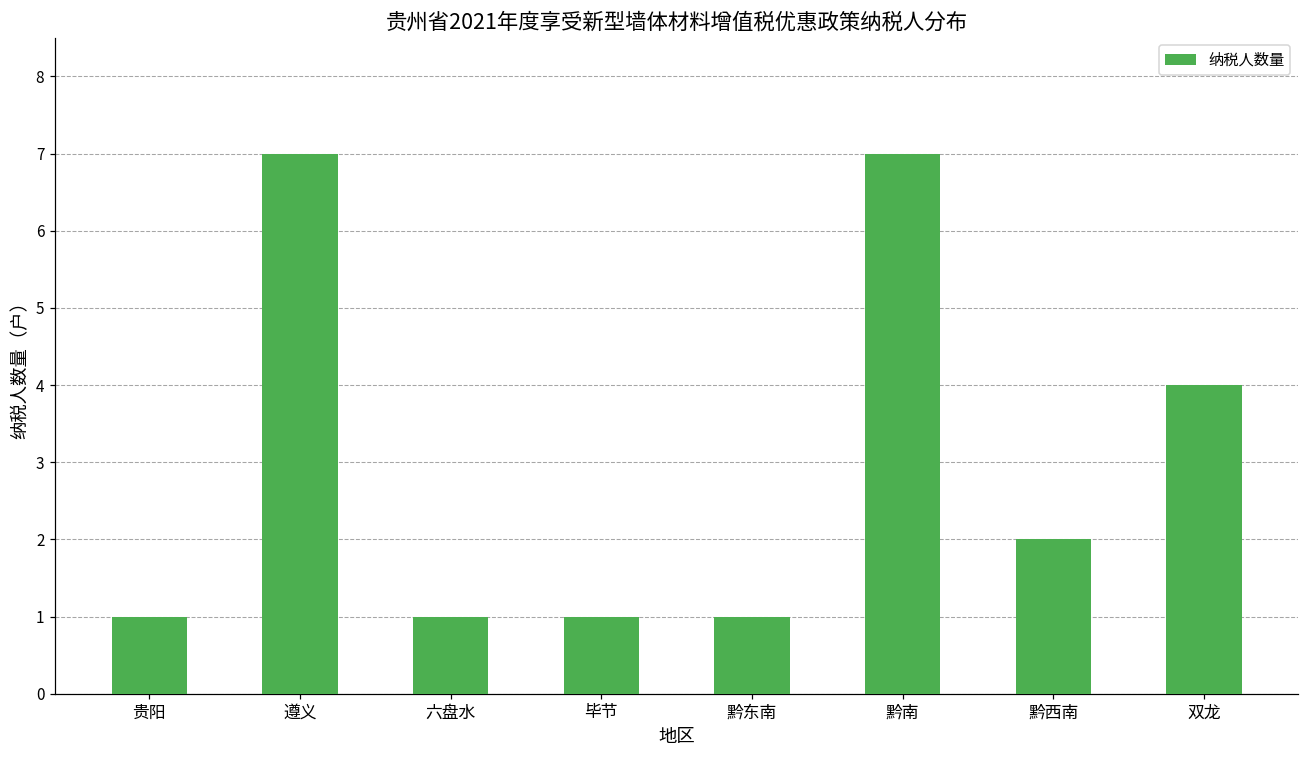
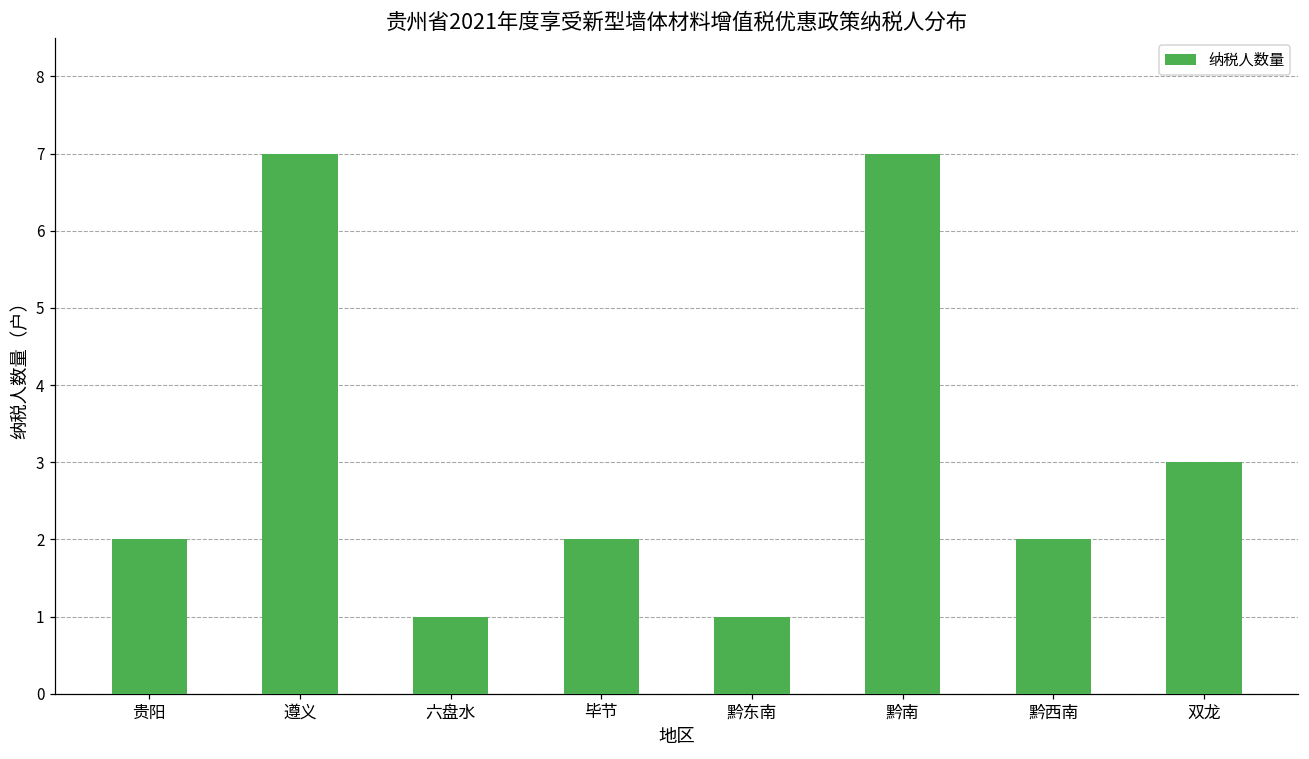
贵阳: 1 -> 2
毕节: 1 -> 2
双龙: 4 -> 3
